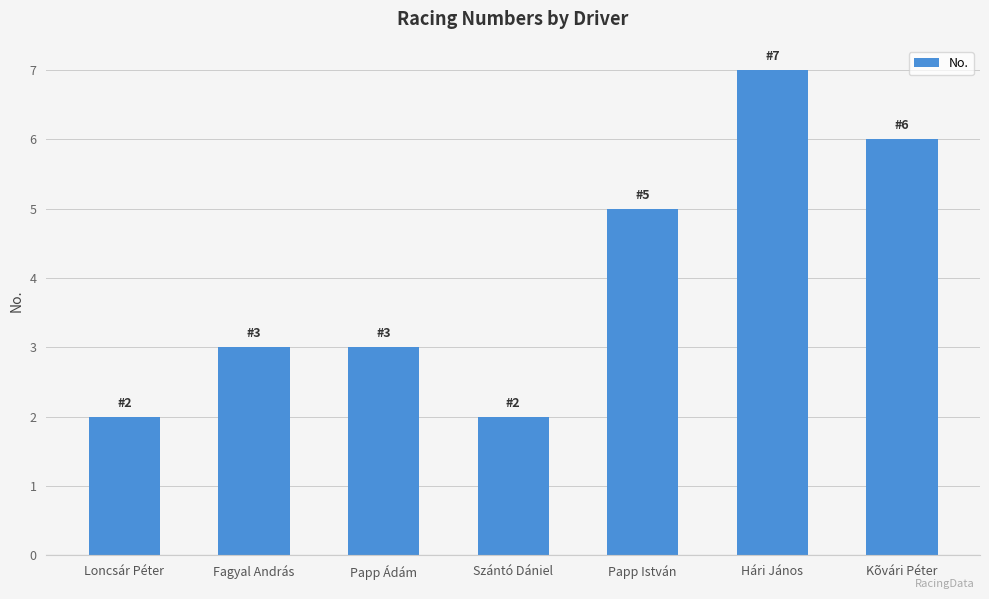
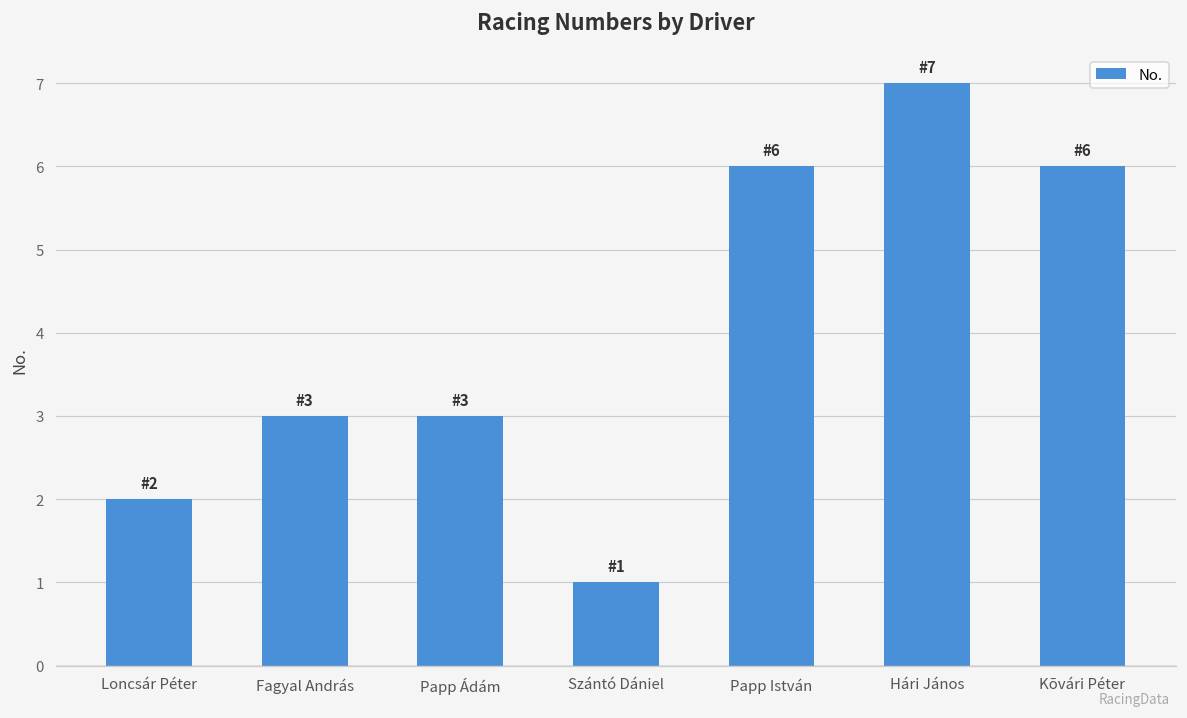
Szántó Dániel: 2 -> 1
Papp István: 5 -> 6
